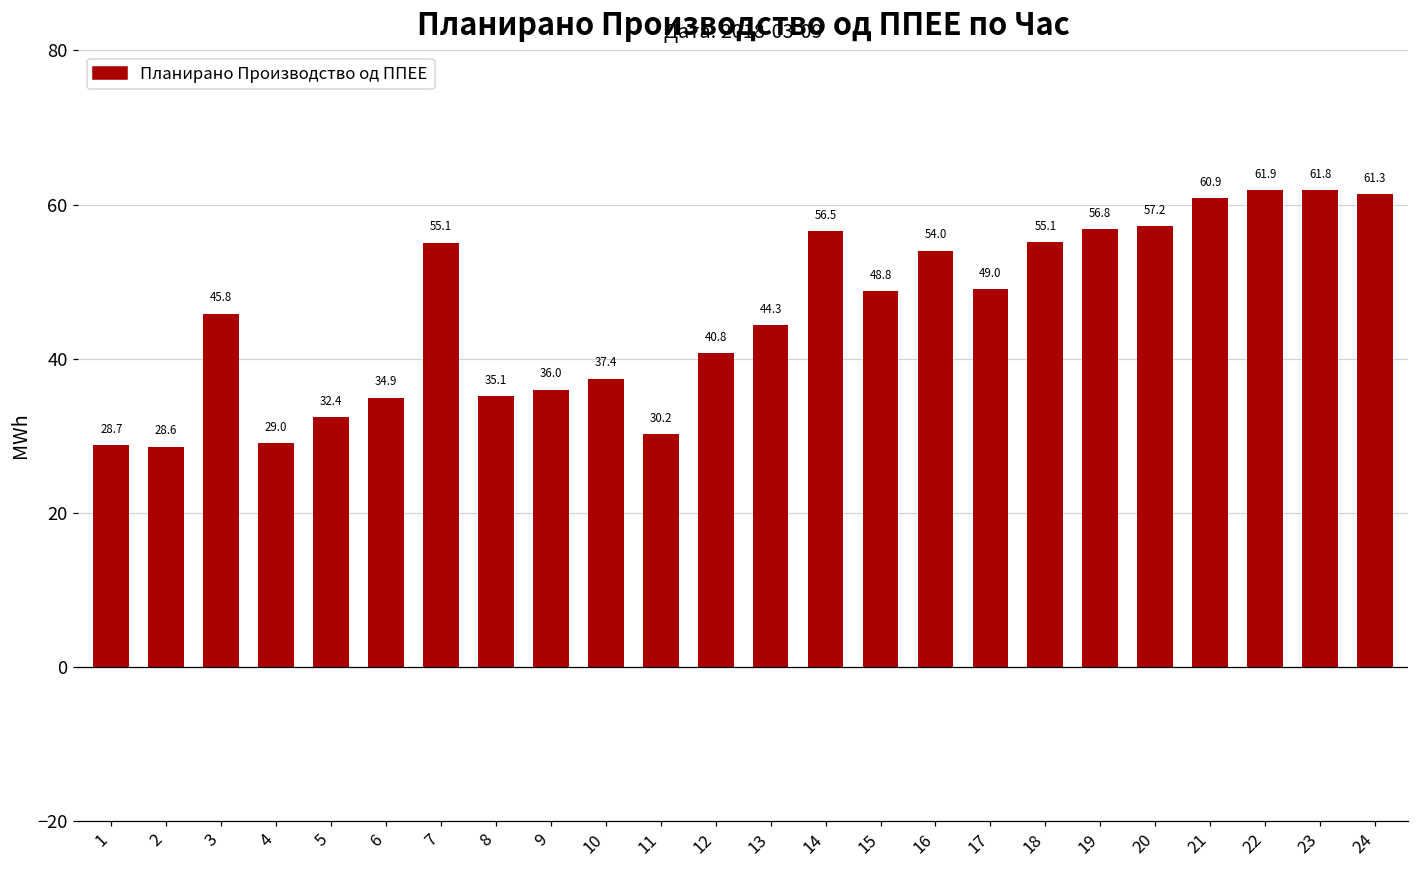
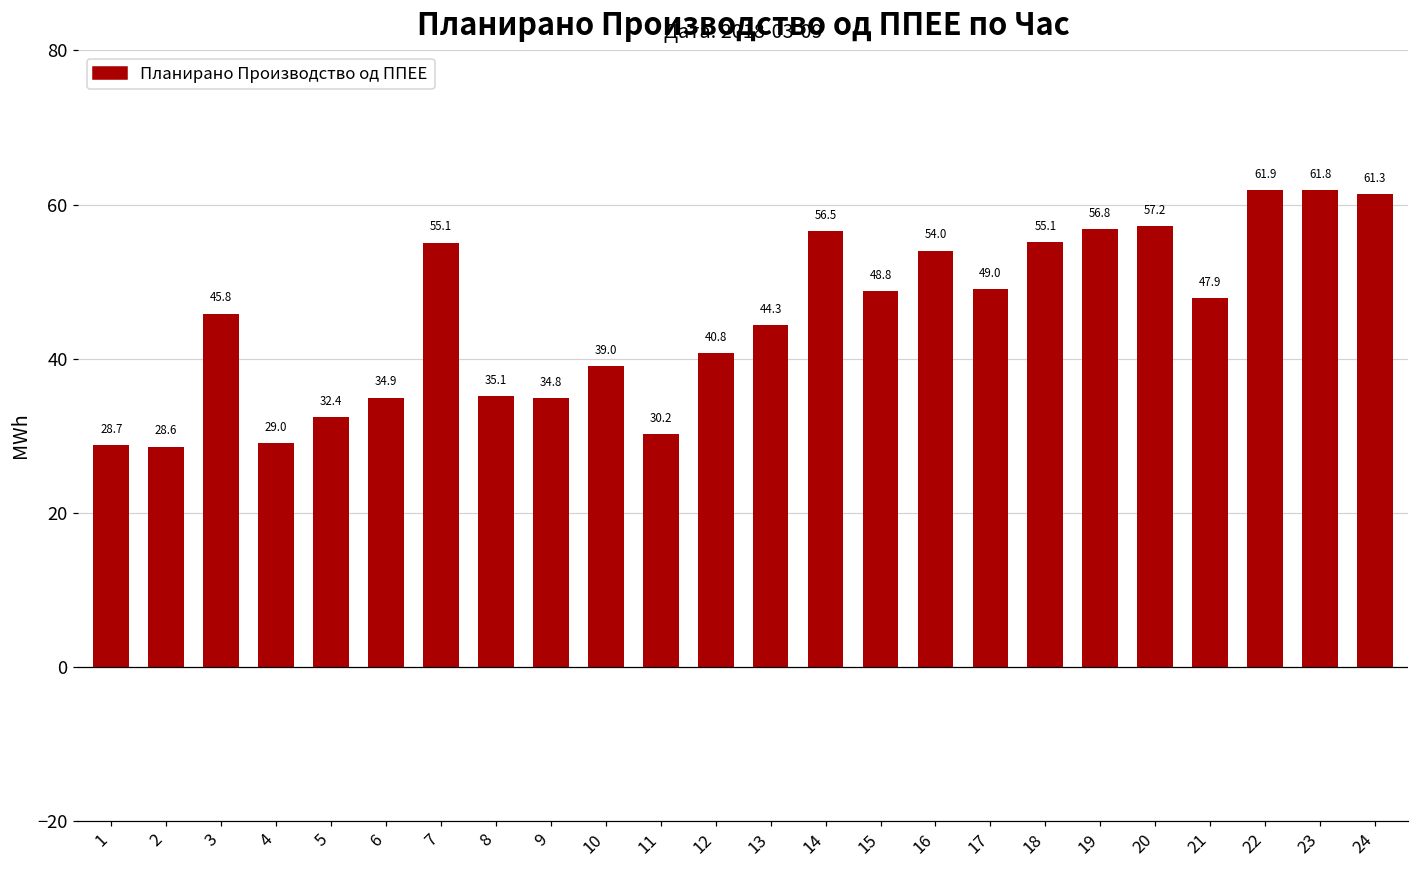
9: 36.0 -> 34.8
10: 37.4 -> 39.0
21: 60.9 -> 47.9
